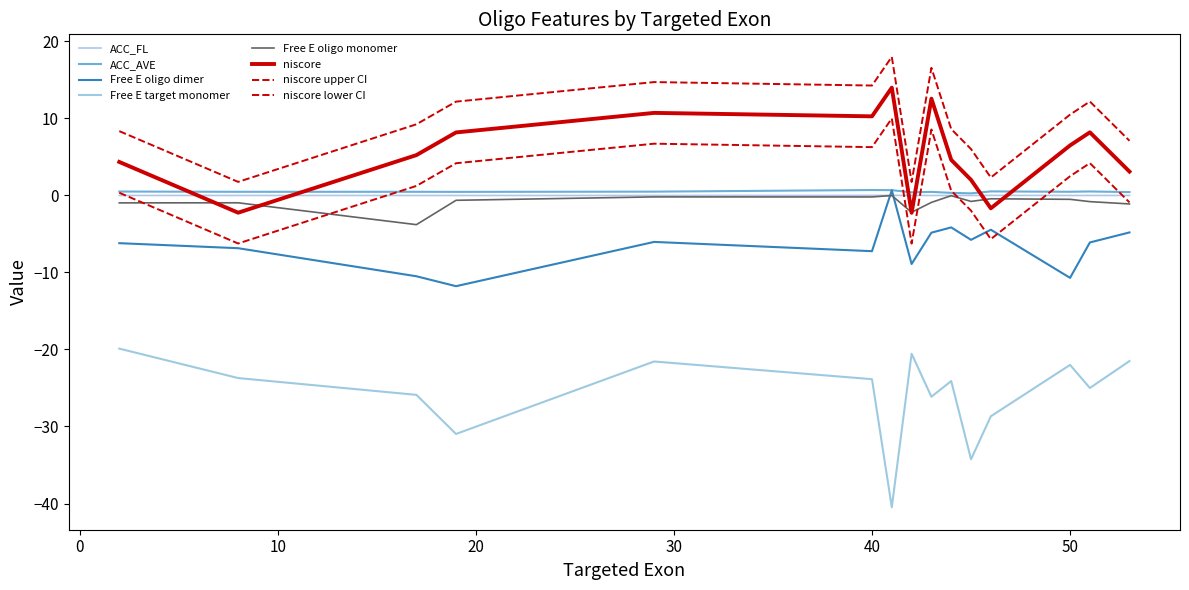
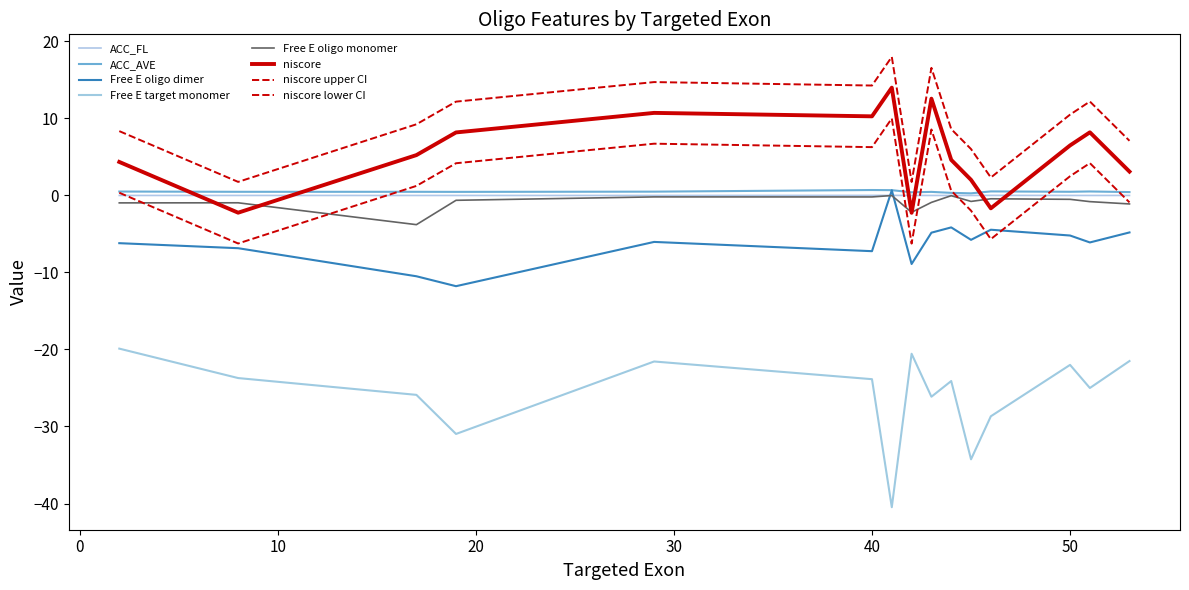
Free E oligo dimer, 50: -11 -> -5
